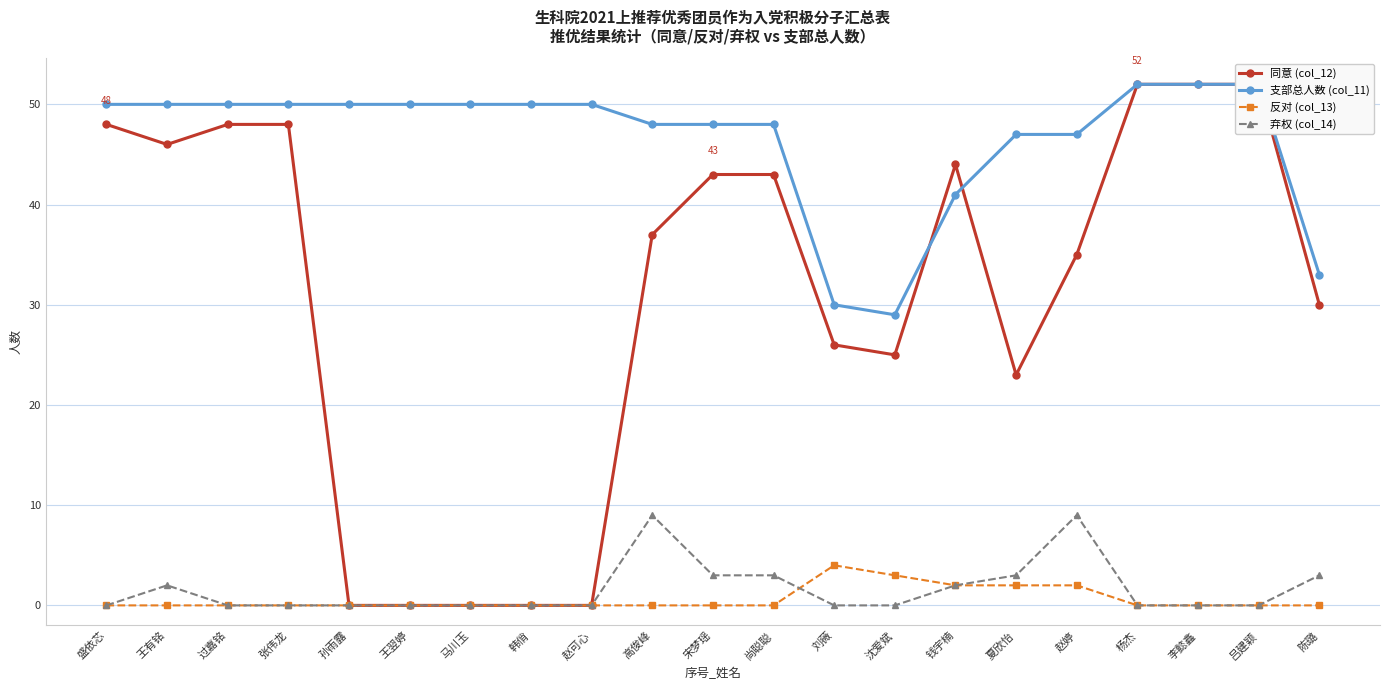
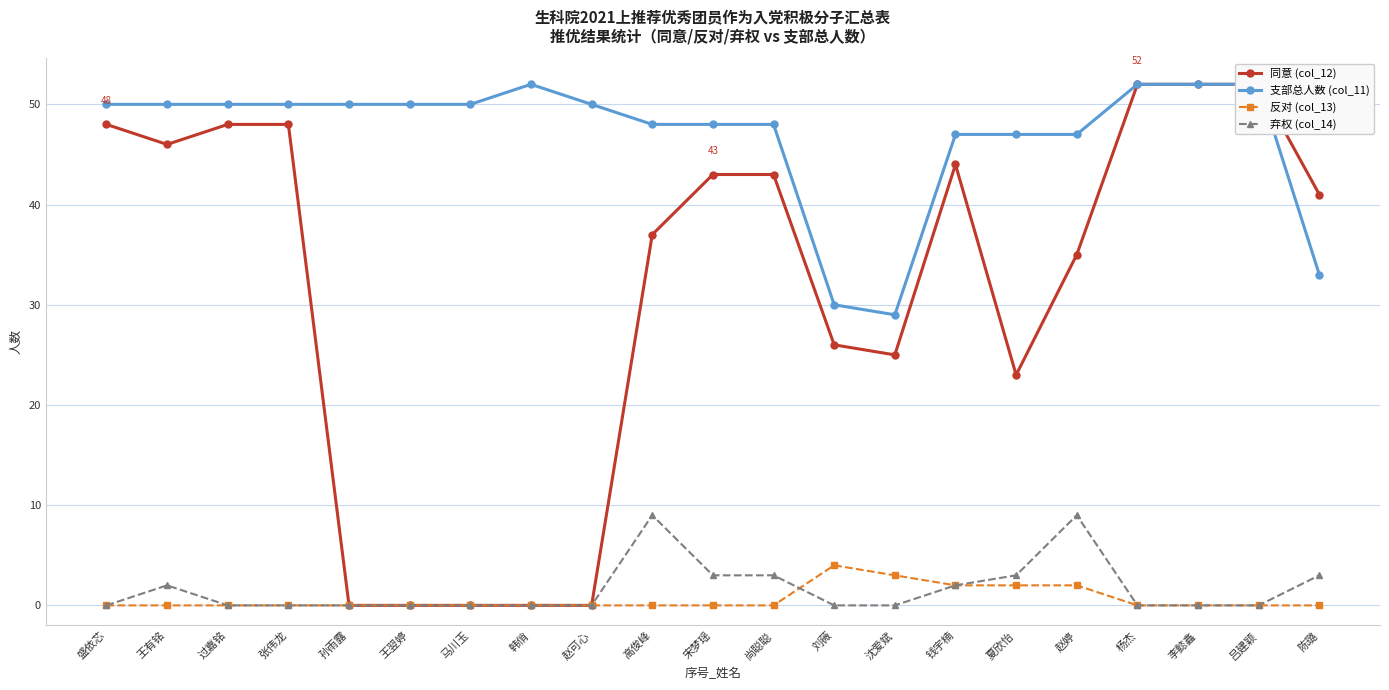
支部总人数 (col_11), 韩俏: 50 -> 52
支部总人数 (col_11), 钱宇楠: 41 -> 47
同意 (col_12), 陈璐: 30 -> 41
